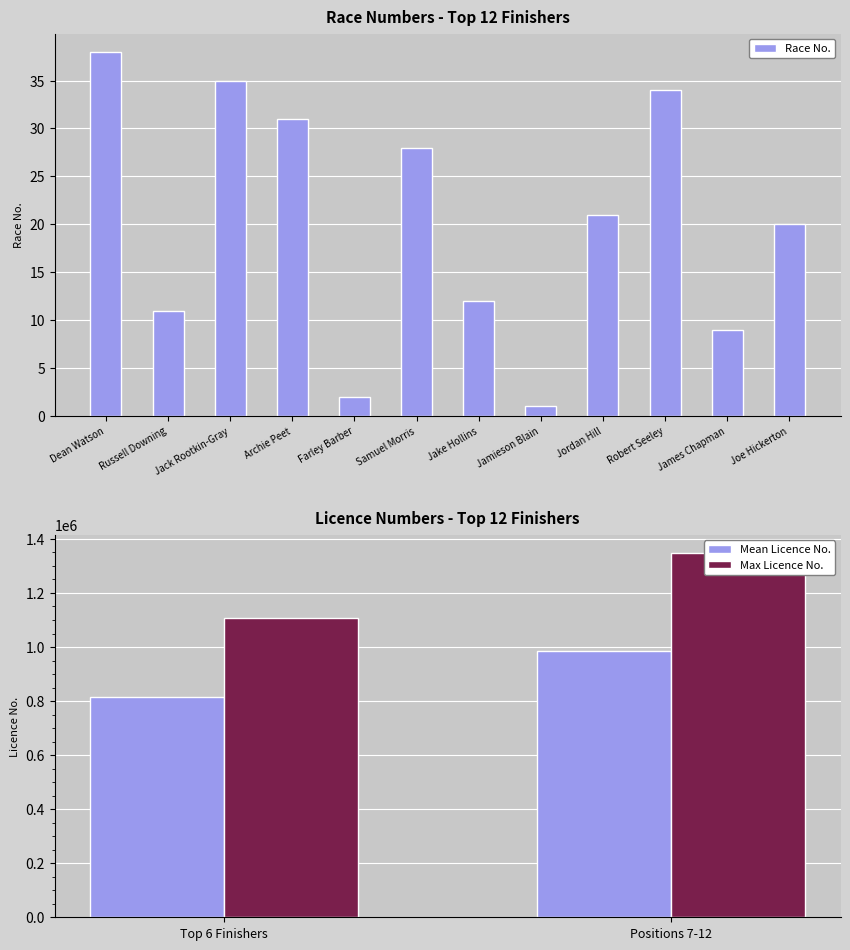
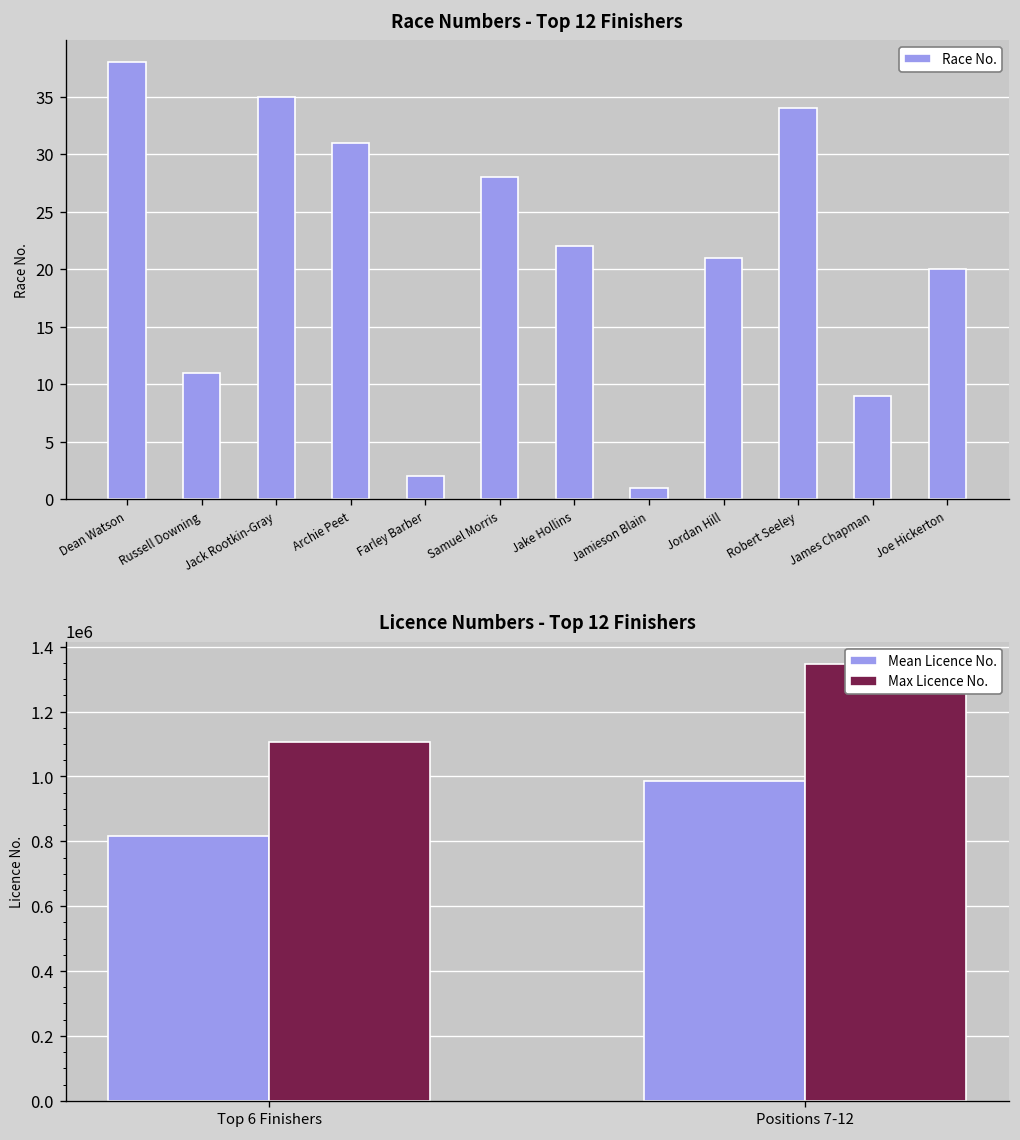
Race Numbers - Top 12 Finishers, Jake Hollins: 12 -> 22
